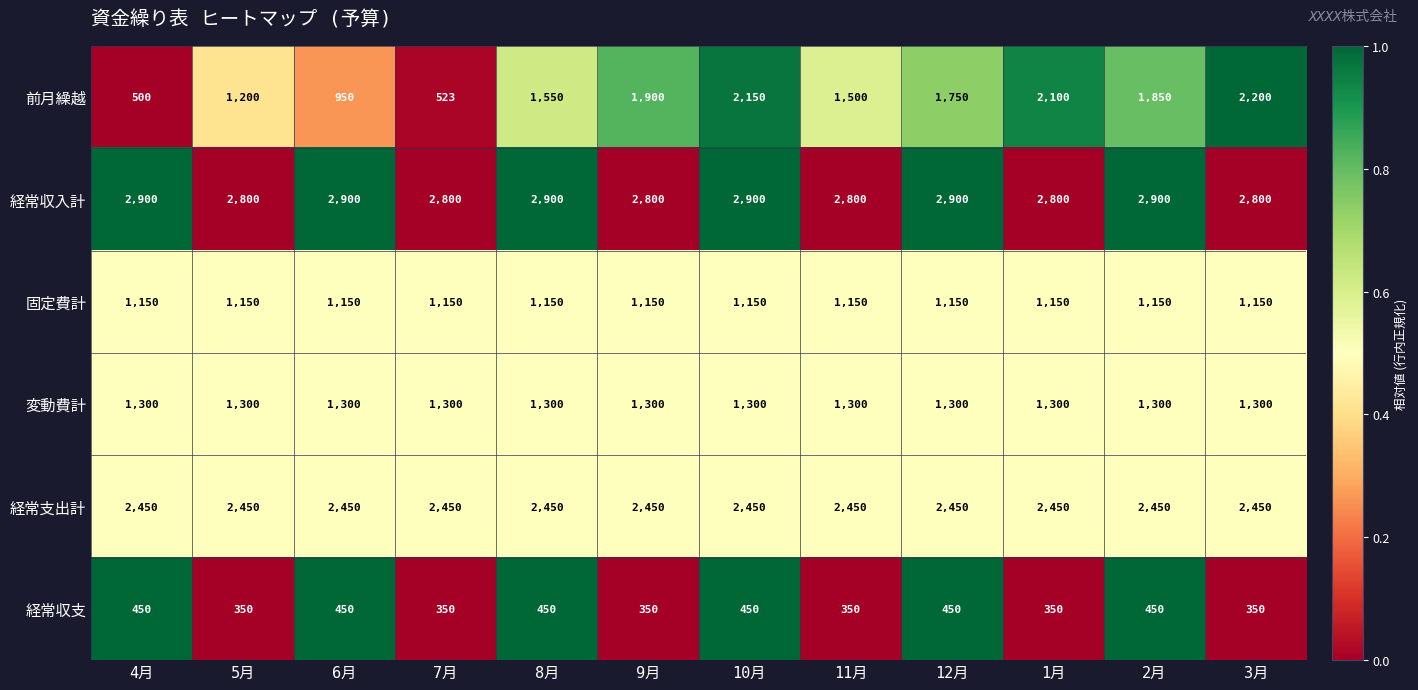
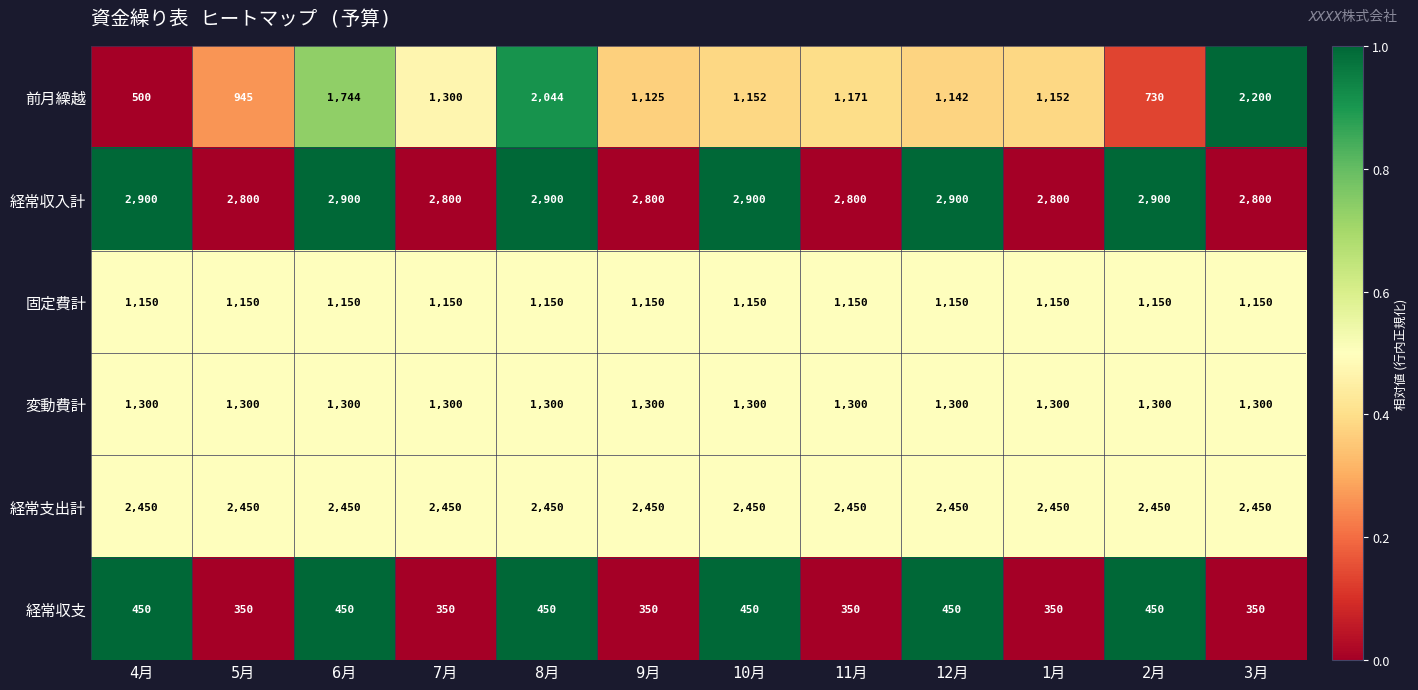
前月繰越, 5月: 1,200 -> 945
前月繰越, 6月: 950 -> 1,744
前月繰越, 7月: 523 -> 1,300
前月繰越, 8月: 1,550 -> 2,044
前月繰越, 9月: 1,900 -> 1,125
前月繰越, 10月: 2,150 -> 1,152
前月繰越, 11月: 1,500 -> 1,171
前月繰越, 12月: 1,750 -> 1,142
前月繰越, 1月: 2,100 -> 1,152
前月繰越, 2月: 1,850 -> 730
